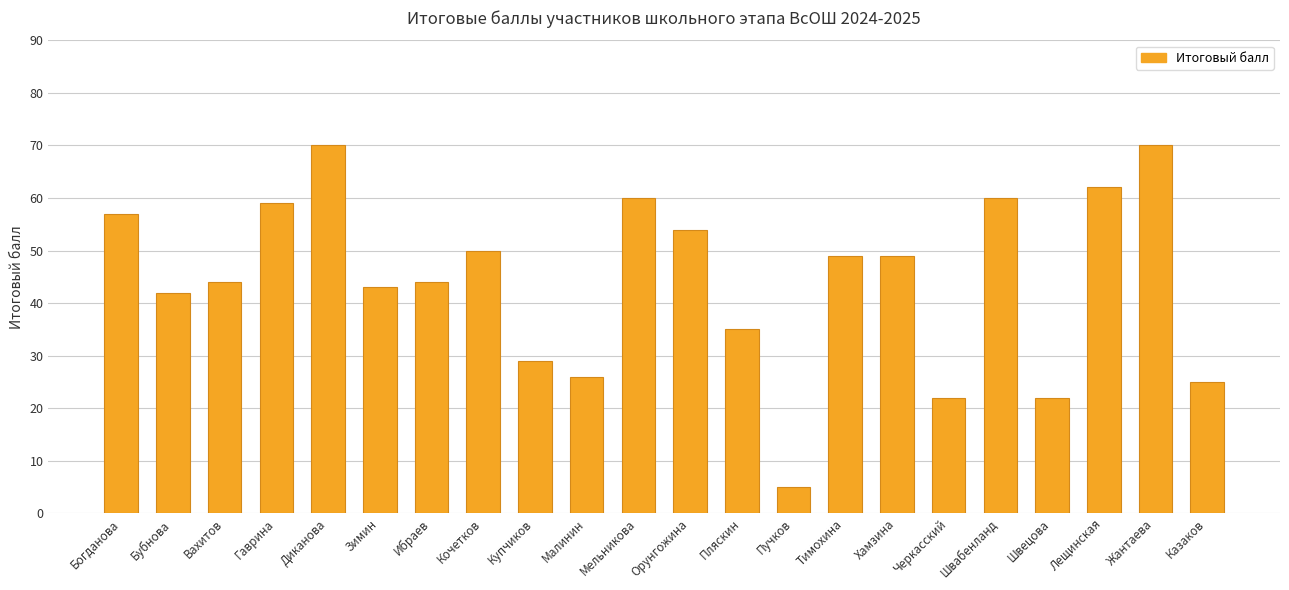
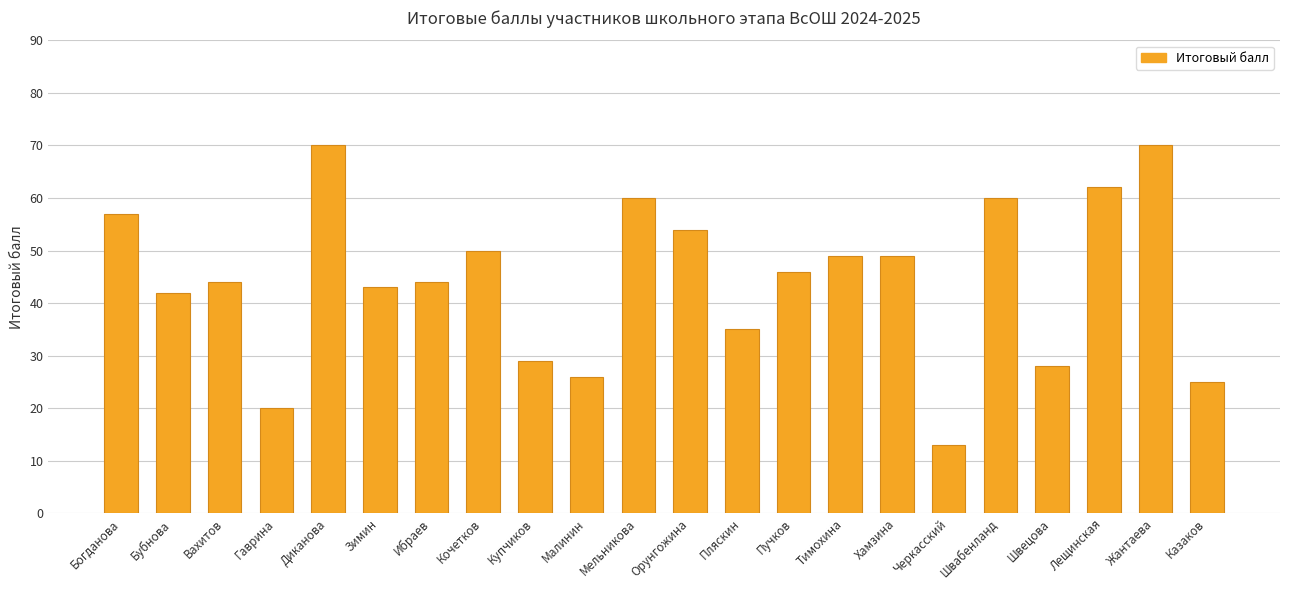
Гаврина: 59 -> 20
Пучков: 5 -> 46
Черкасский: 22 -> 13
Швецова: 22 -> 28
